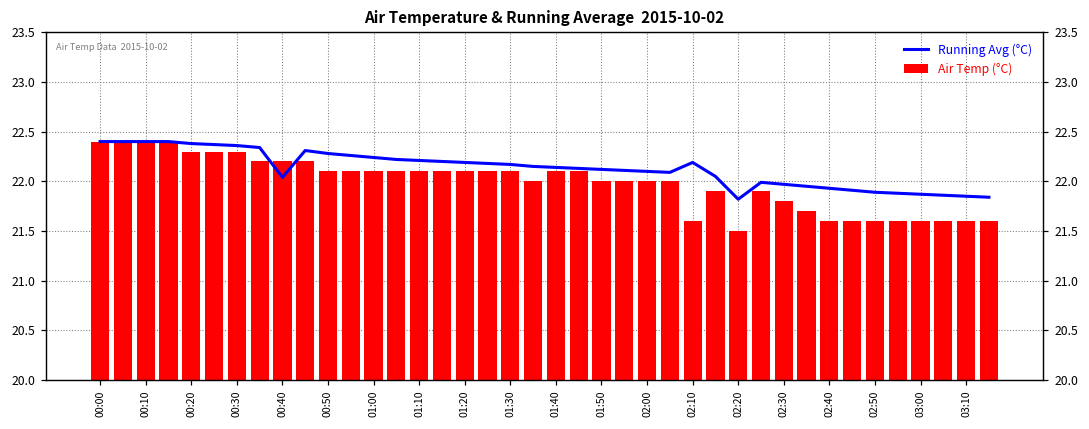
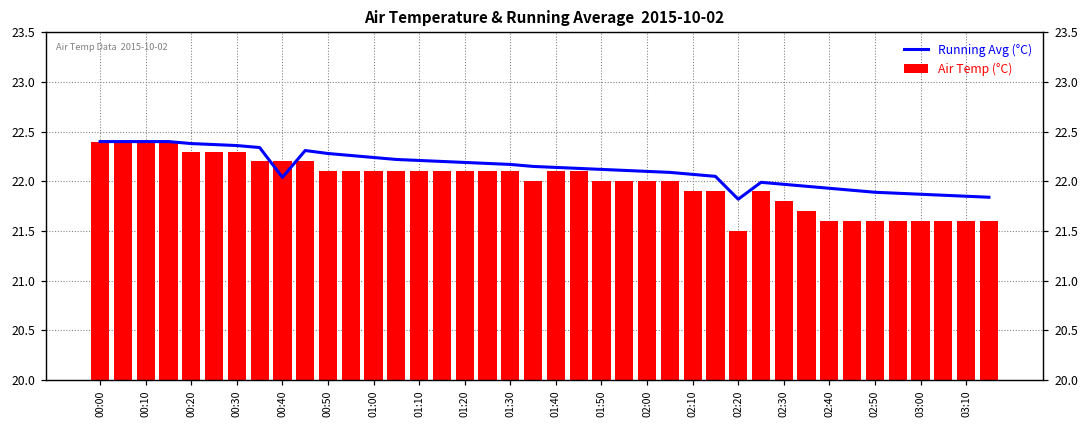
Running Avg (°C), 02:10: 22.2 -> 22.1
Air Temp (°C), 02:10: 21.6 -> 21.9
